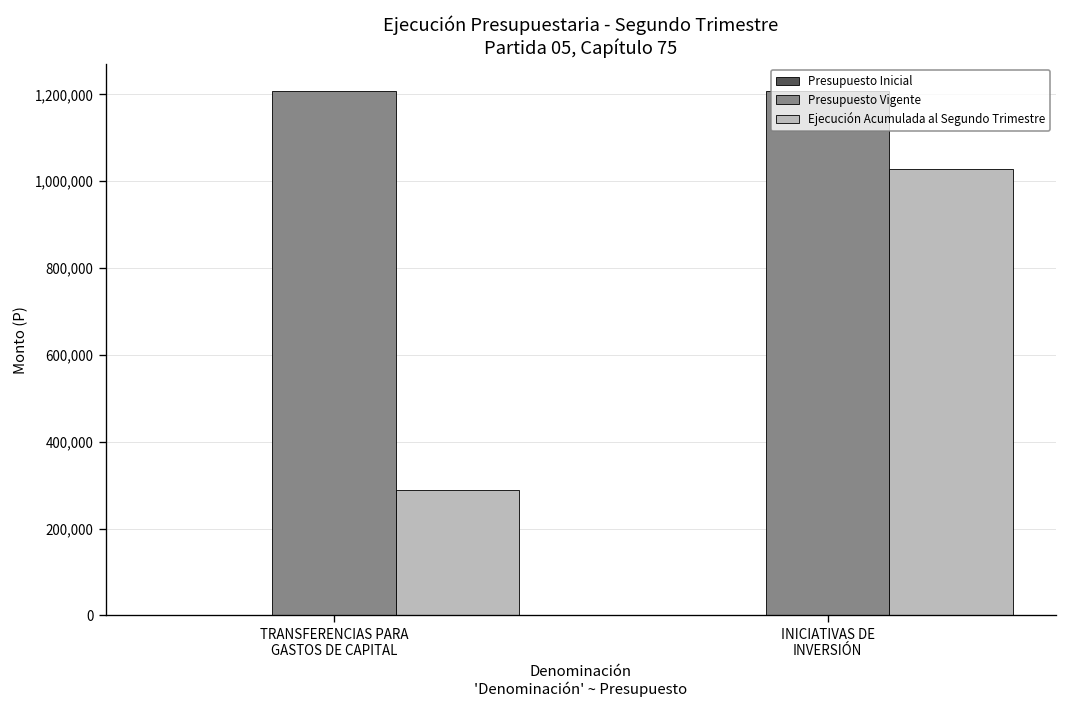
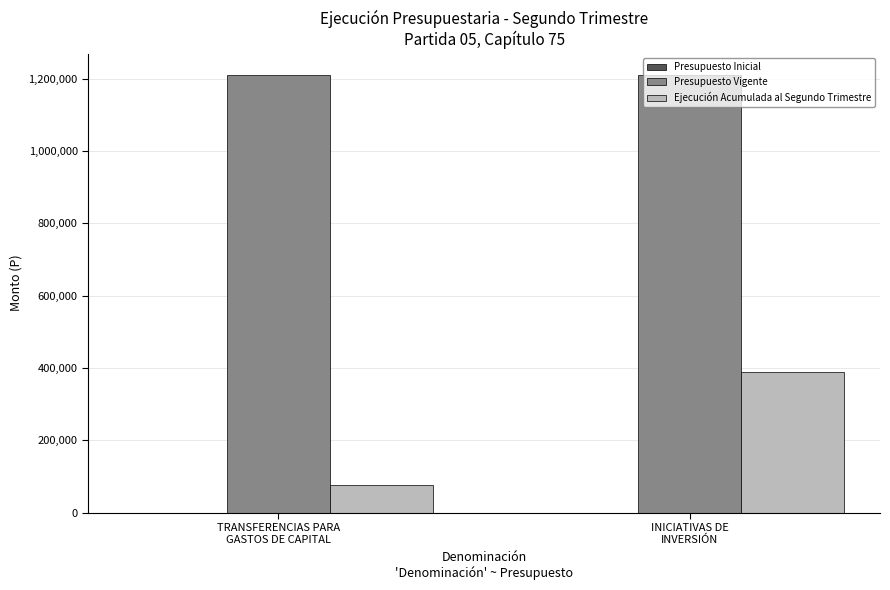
Ejecución Acumulada al Segundo Trimestre, TRANSFERENCIAS PARA GASTOS DE CAPITAL: 290,000 -> 80,000
Ejecución Acumulada al Segundo Trimestre, INICIATIVAS DE INVERSIÓN: 1,030,000 -> 390,000
